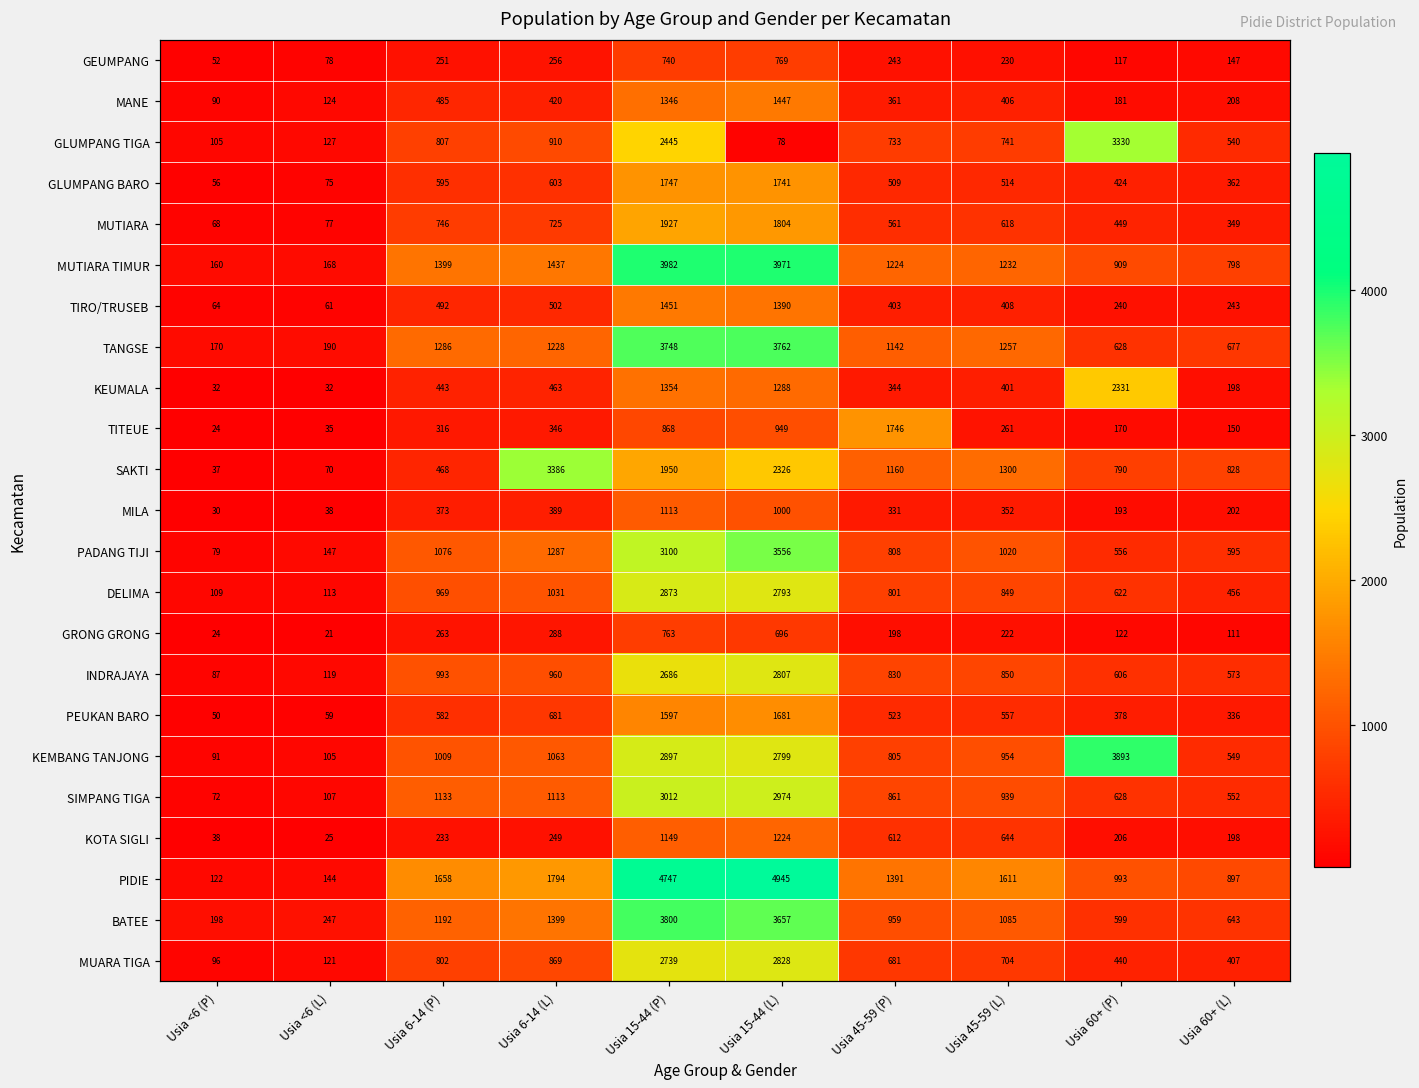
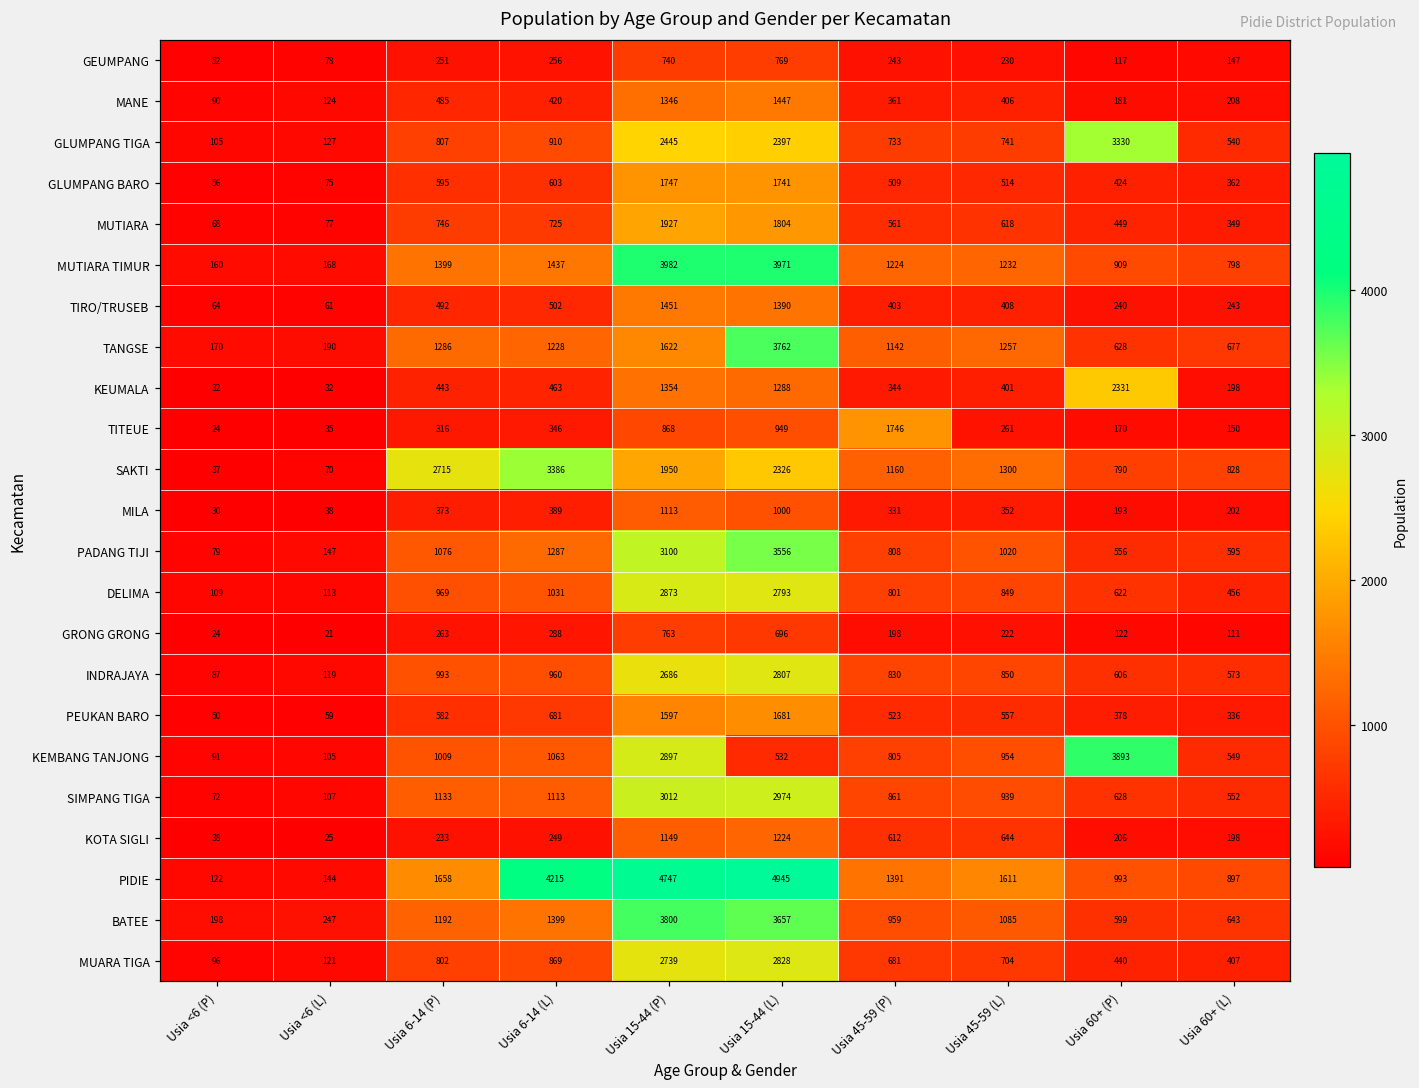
GLUMPANG TIGA, Usia 15-44 (L): 78 -> 2397
TANGSE, Usia 15-44 (P): 3748 -> 1622
SAKTI, Usia 6-14 (P): 468 -> 2715
KEMBANG TANJONG, Usia 15-44 (L): 2799 -> 532
PIDIE, Usia 6-14 (L): 1794 -> 4215
